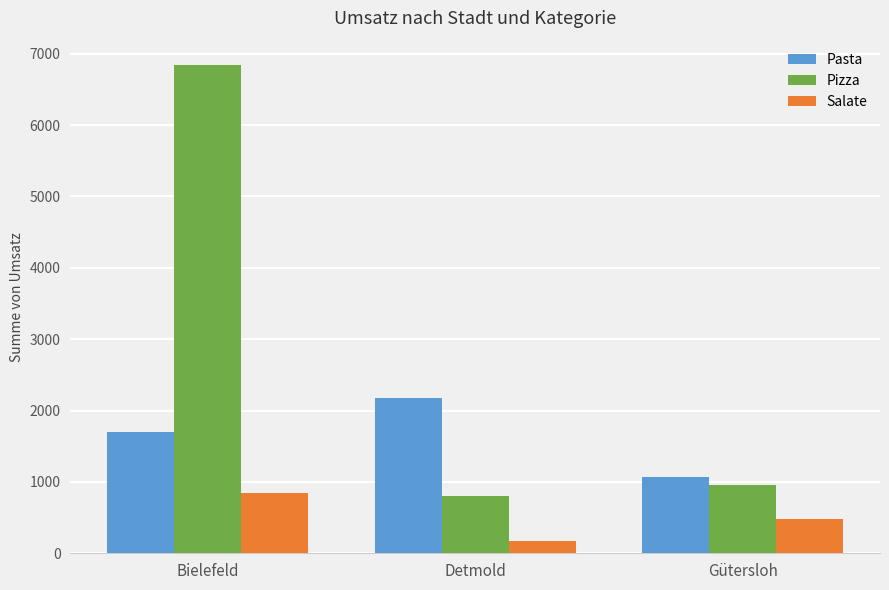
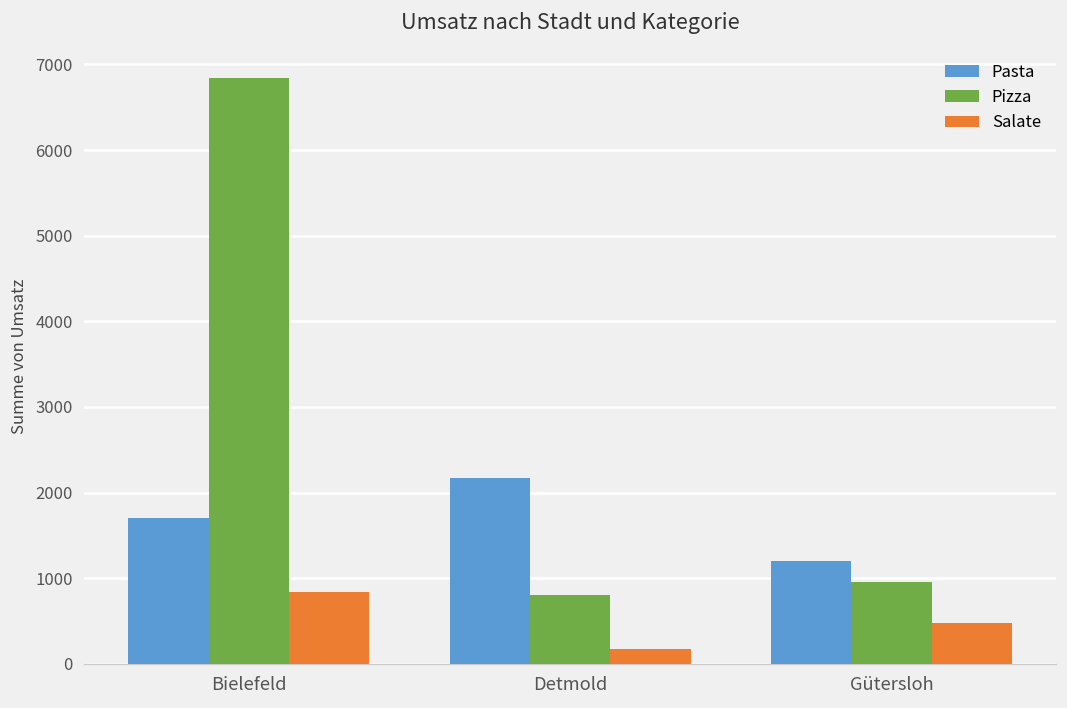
Pasta, Gütersloh: 1100 -> 1200
